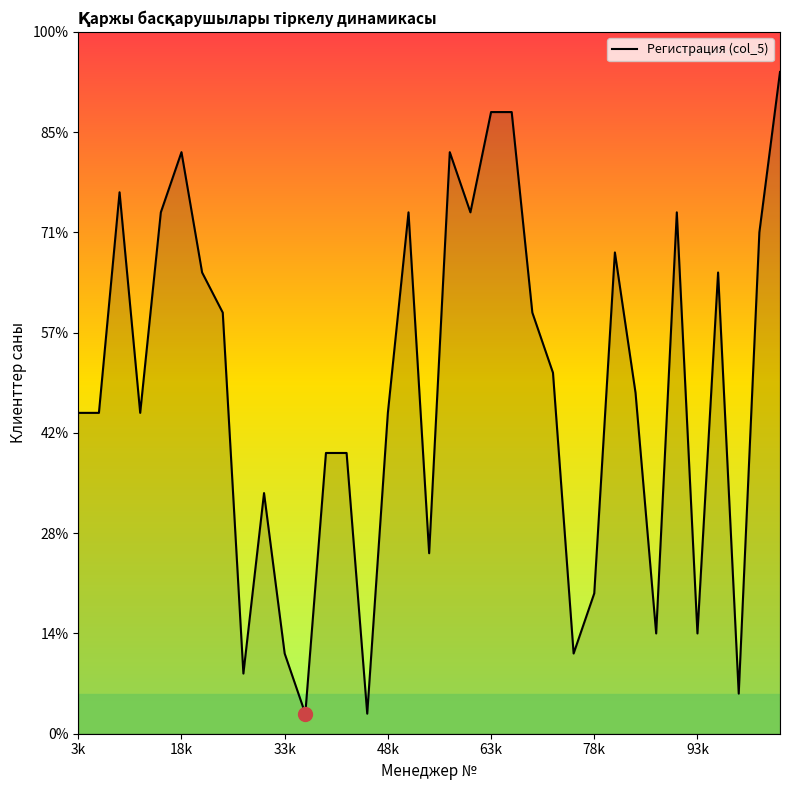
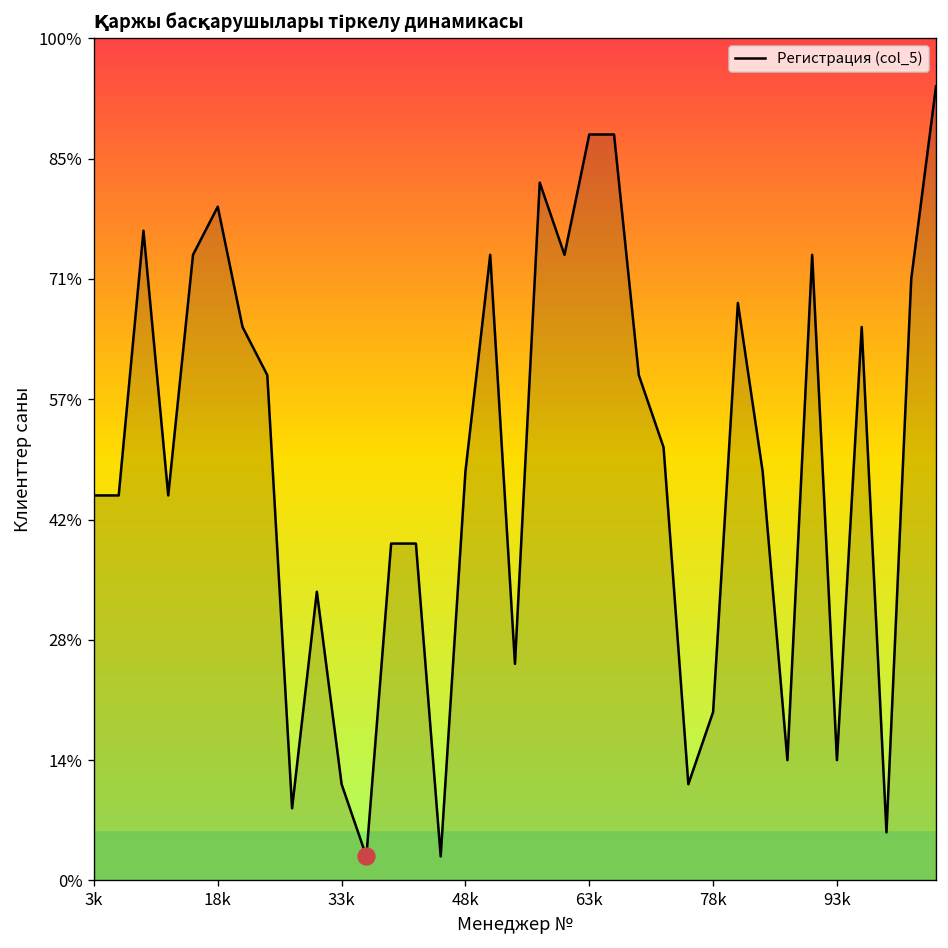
Регистрация (col_5), 18k: 83% -> 80%
Регистрация (col_5), 48k: 46% -> 49%
